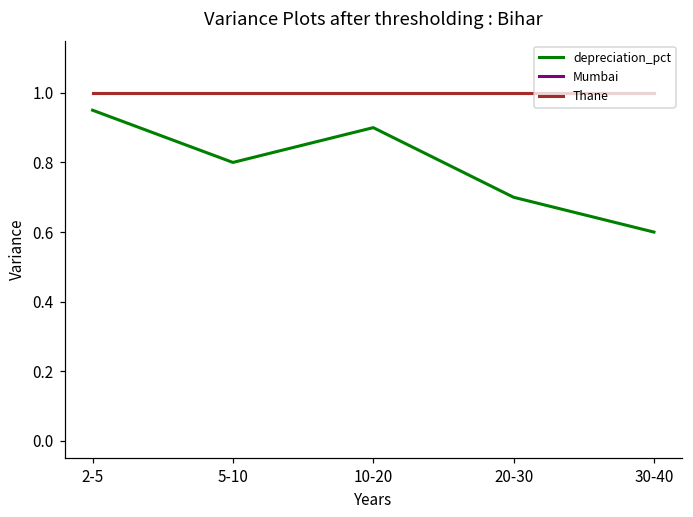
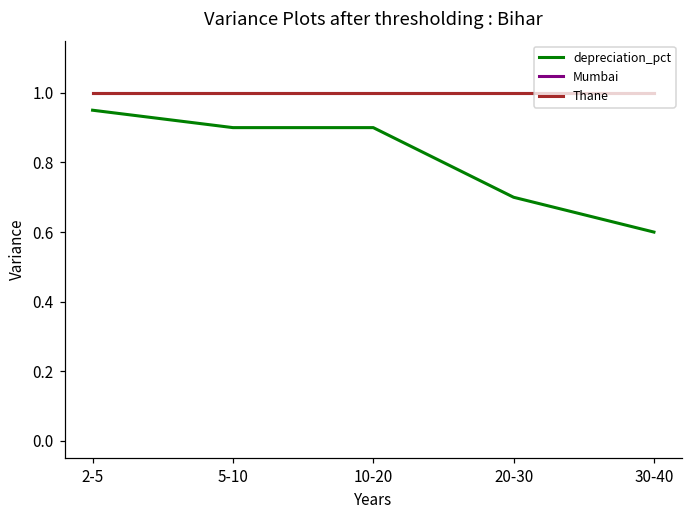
depreciation_pct, 5-10: 0.8 -> 0.9
